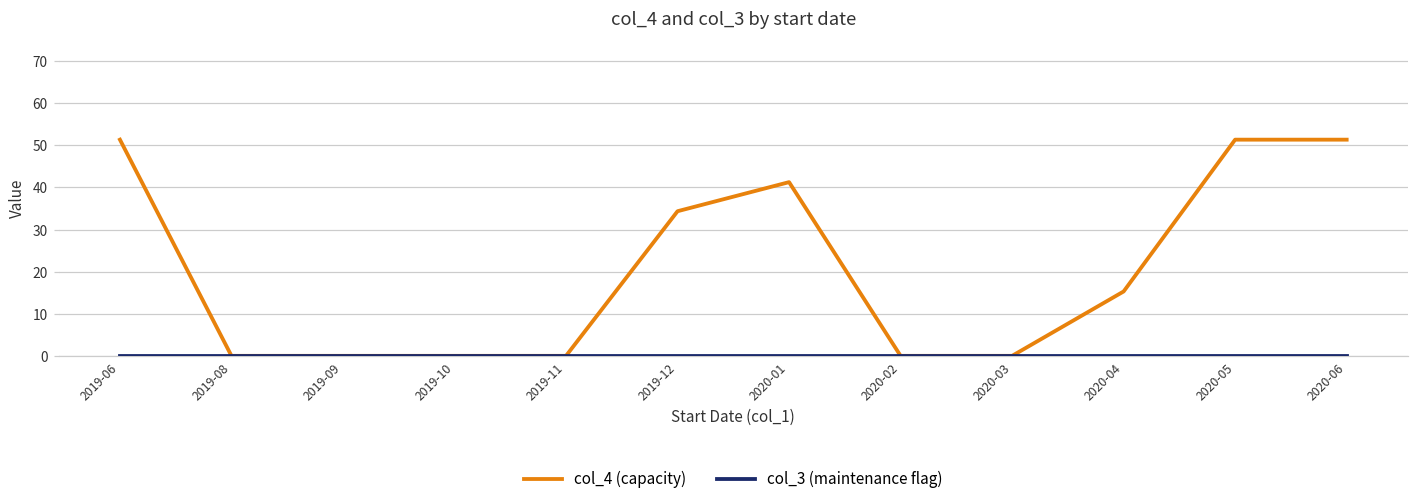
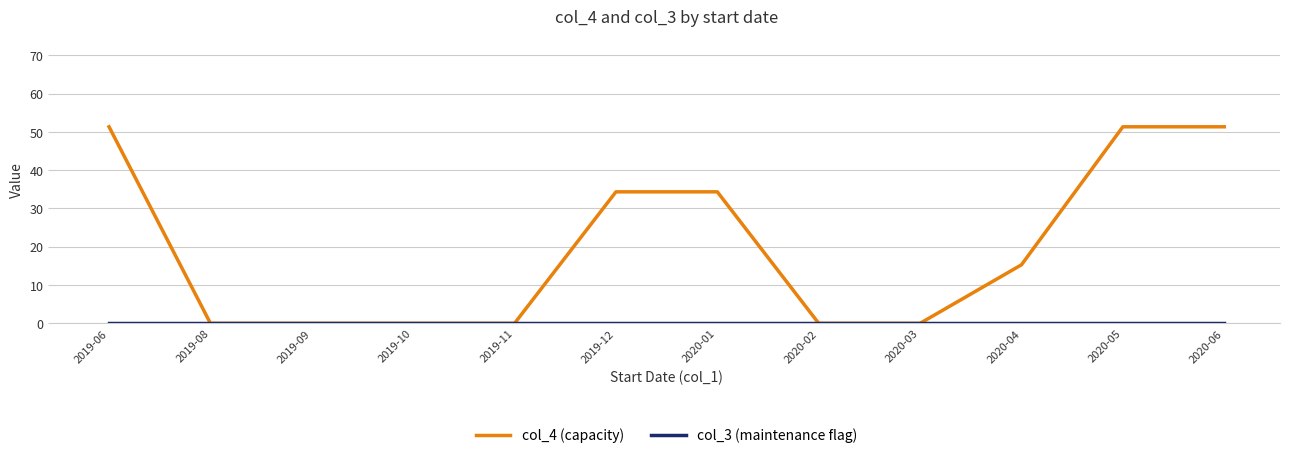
col_4 (capacity), 2020-01: 41 -> 34
